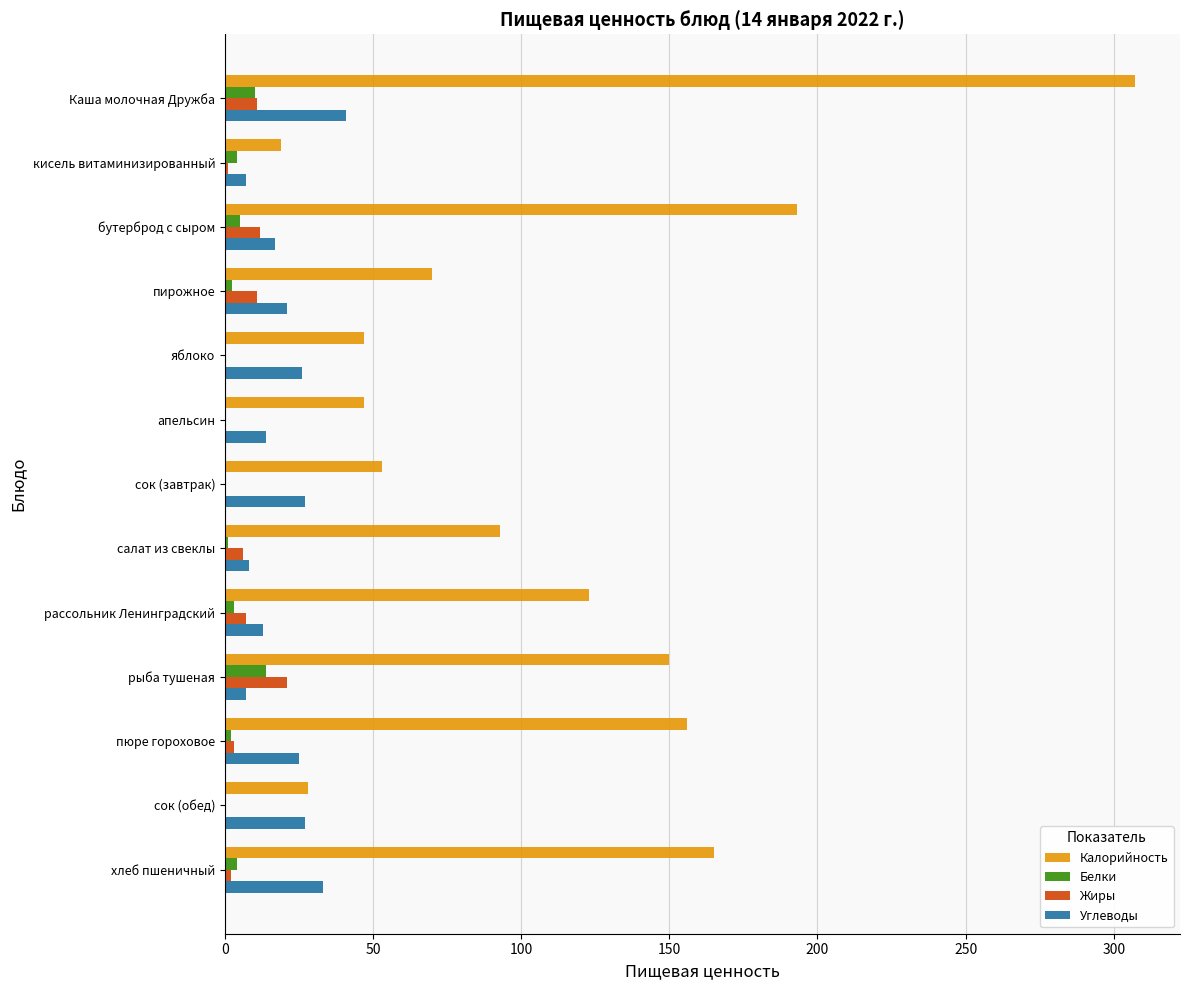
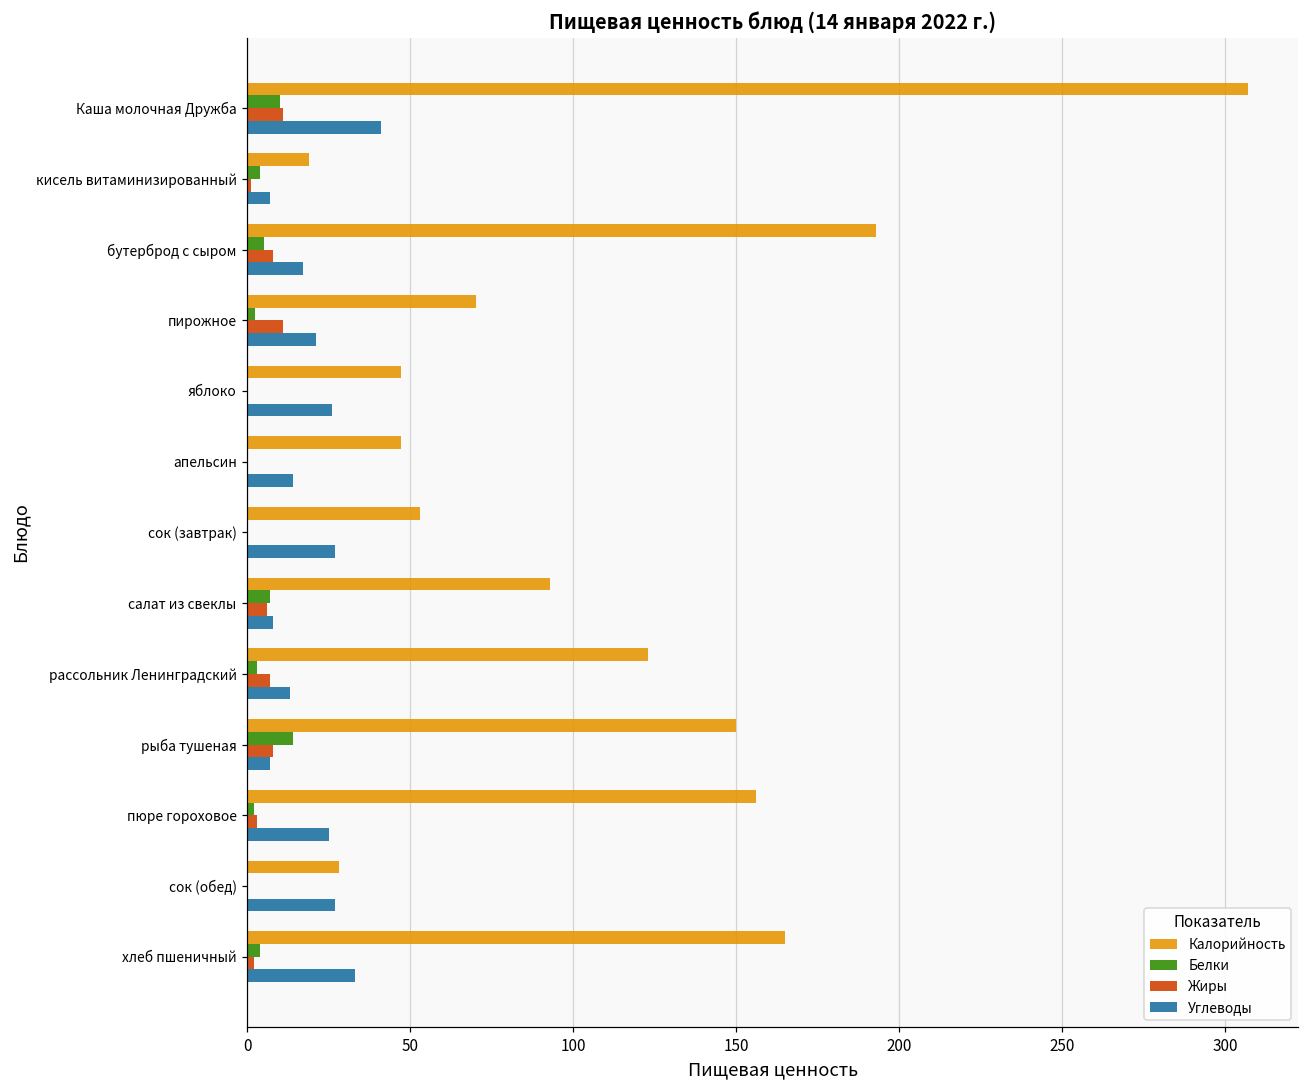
Жиры, бутерброд с сыром: 12 -> 8
Белки, салат из свеклы: 1 -> 7
Жиры, рыба тушеная: 21 -> 8
